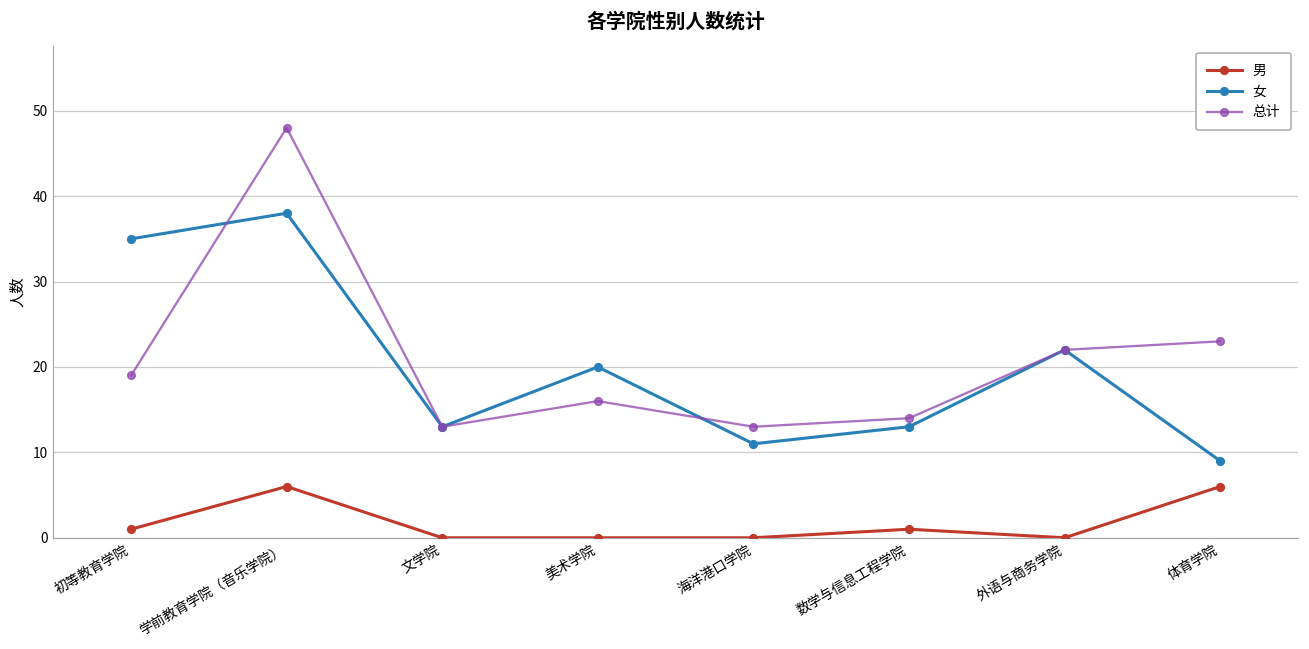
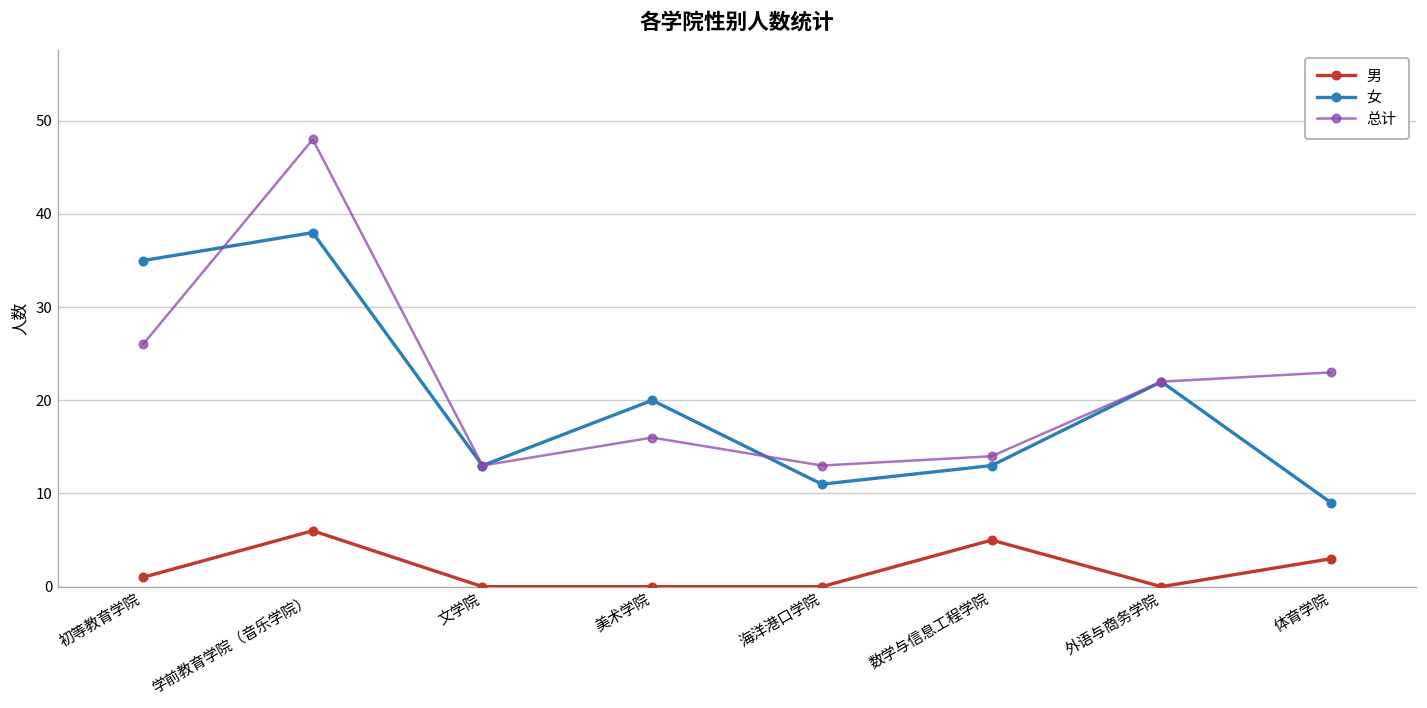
总计, 初等教育学院: 19 -> 26
男, 数学与信息工程学院: 1 -> 5
男, 体育学院: 6 -> 3
